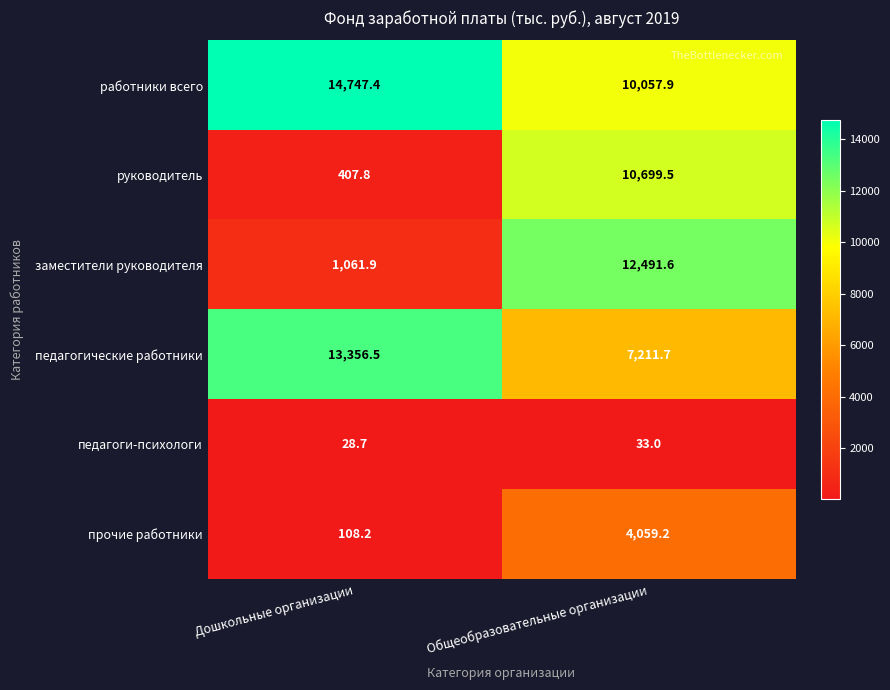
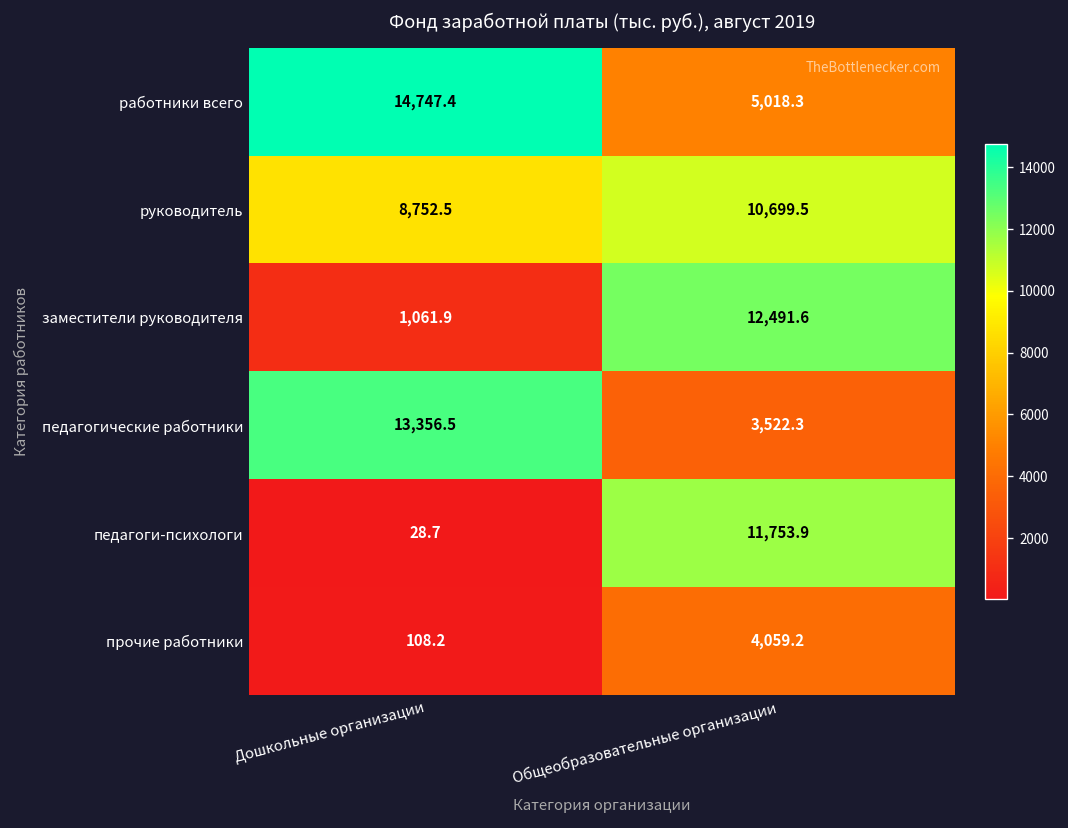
работники всего, Общеобразовательные организации: 10,057.9 -> 5,018.3
руководитель, Дошкольные организации: 407.8 -> 8,752.5
педагогические работники, Общеобразовательные организации: 7,211.7 -> 3,522.3
педагоги-психологи, Общеобразовательные организации: 33.0 -> 11,753.9
